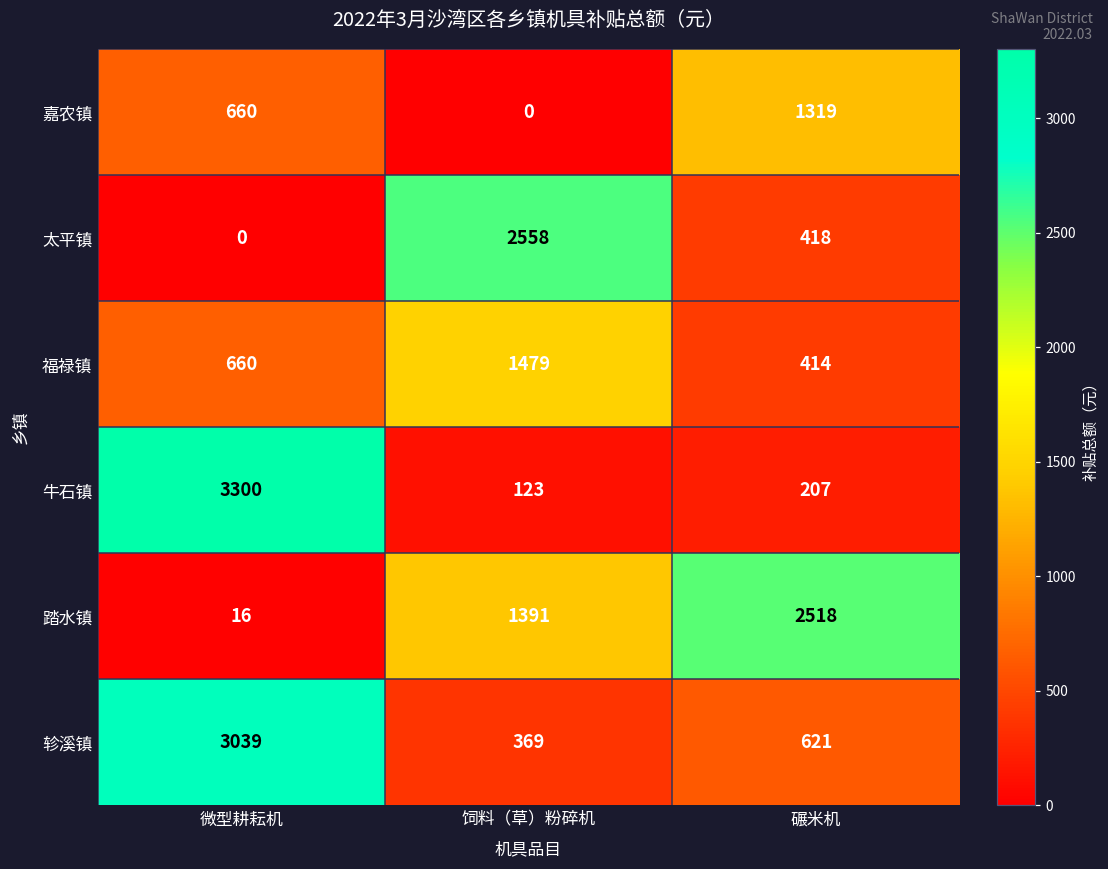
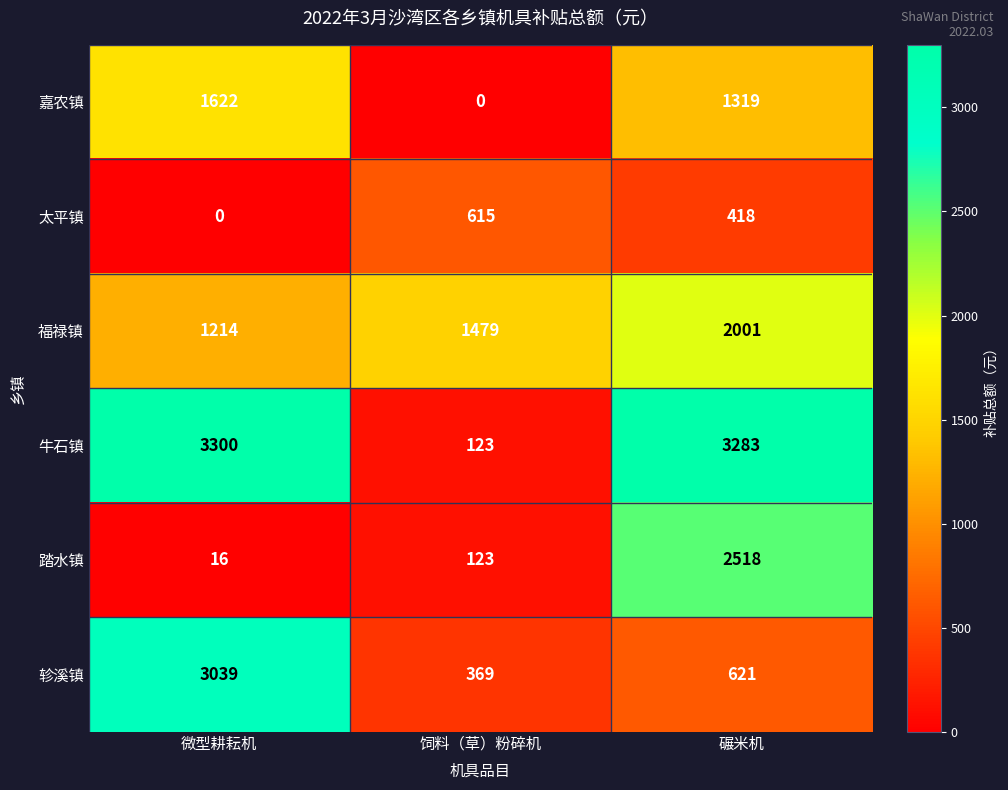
嘉农镇, 微型耕耘机: 660 -> 1622
太平镇, 饲料（草）粉碎机: 2558 -> 615
福禄镇, 微型耕耘机: 660 -> 1214
福禄镇, 碾米机: 414 -> 2001
牛石镇, 碾米机: 207 -> 3283
踏水镇, 饲料（草）粉碎机: 1391 -> 123
